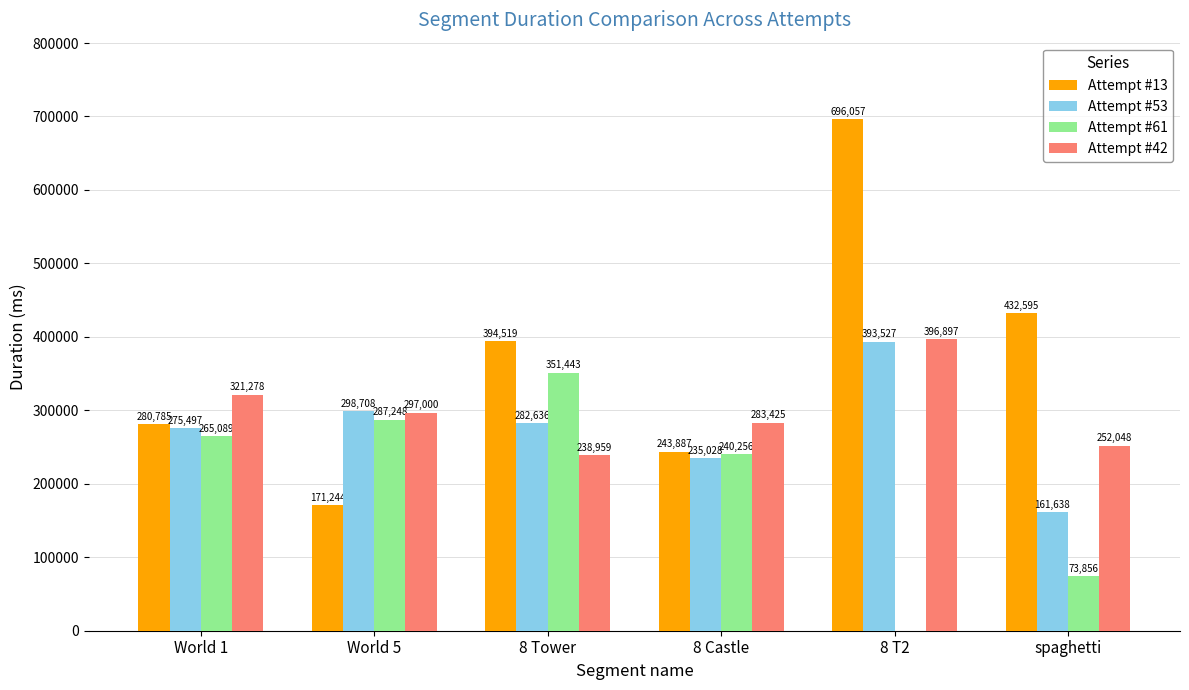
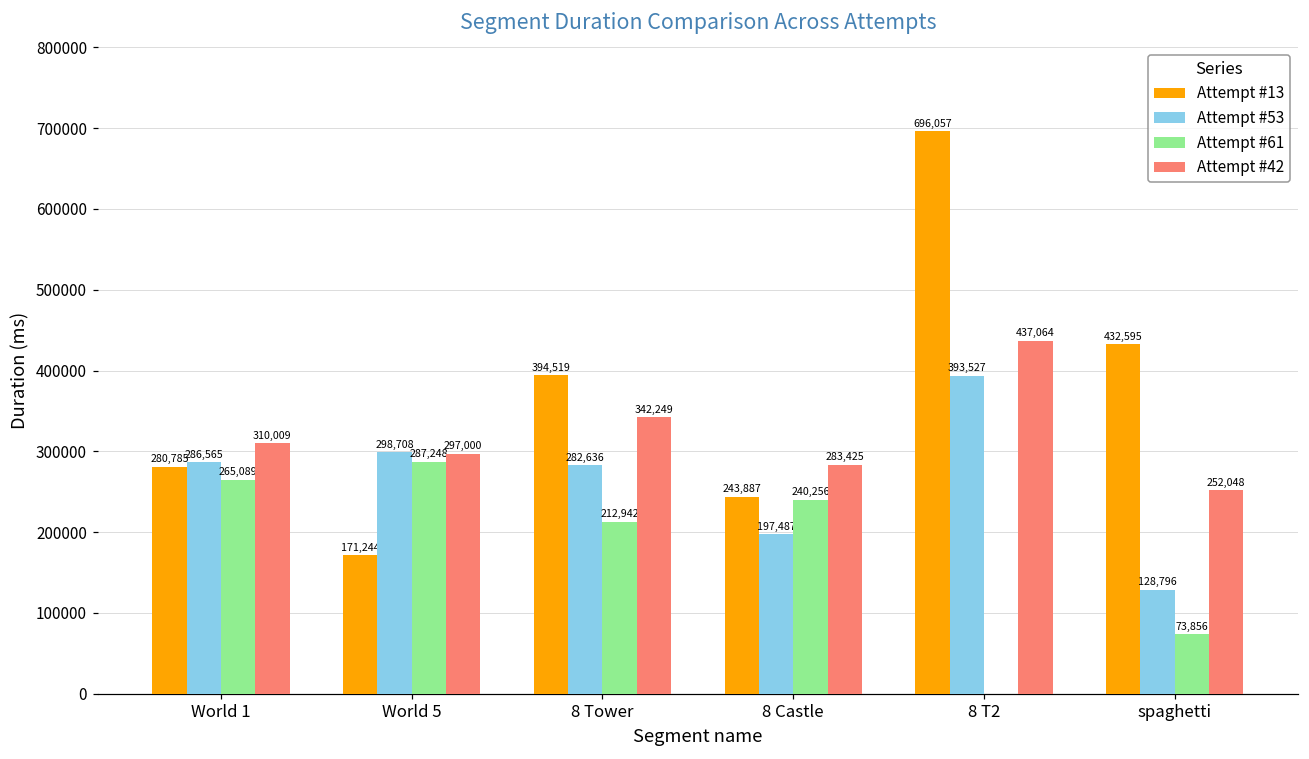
Attempt #53, World 1: 275,497 -> 286,565
Attempt #42, World 1: 321,278 -> 310,009
Attempt #61, 8 Tower: 351,443 -> 212,942
Attempt #42, 8 Tower: 238,959 -> 342,249
Attempt #53, 8 Castle: 235,028 -> 197,487
Attempt #42, 8 T2: 396,897 -> 437,064
Attempt #53, spaghetti: 161,638 -> 128,796
